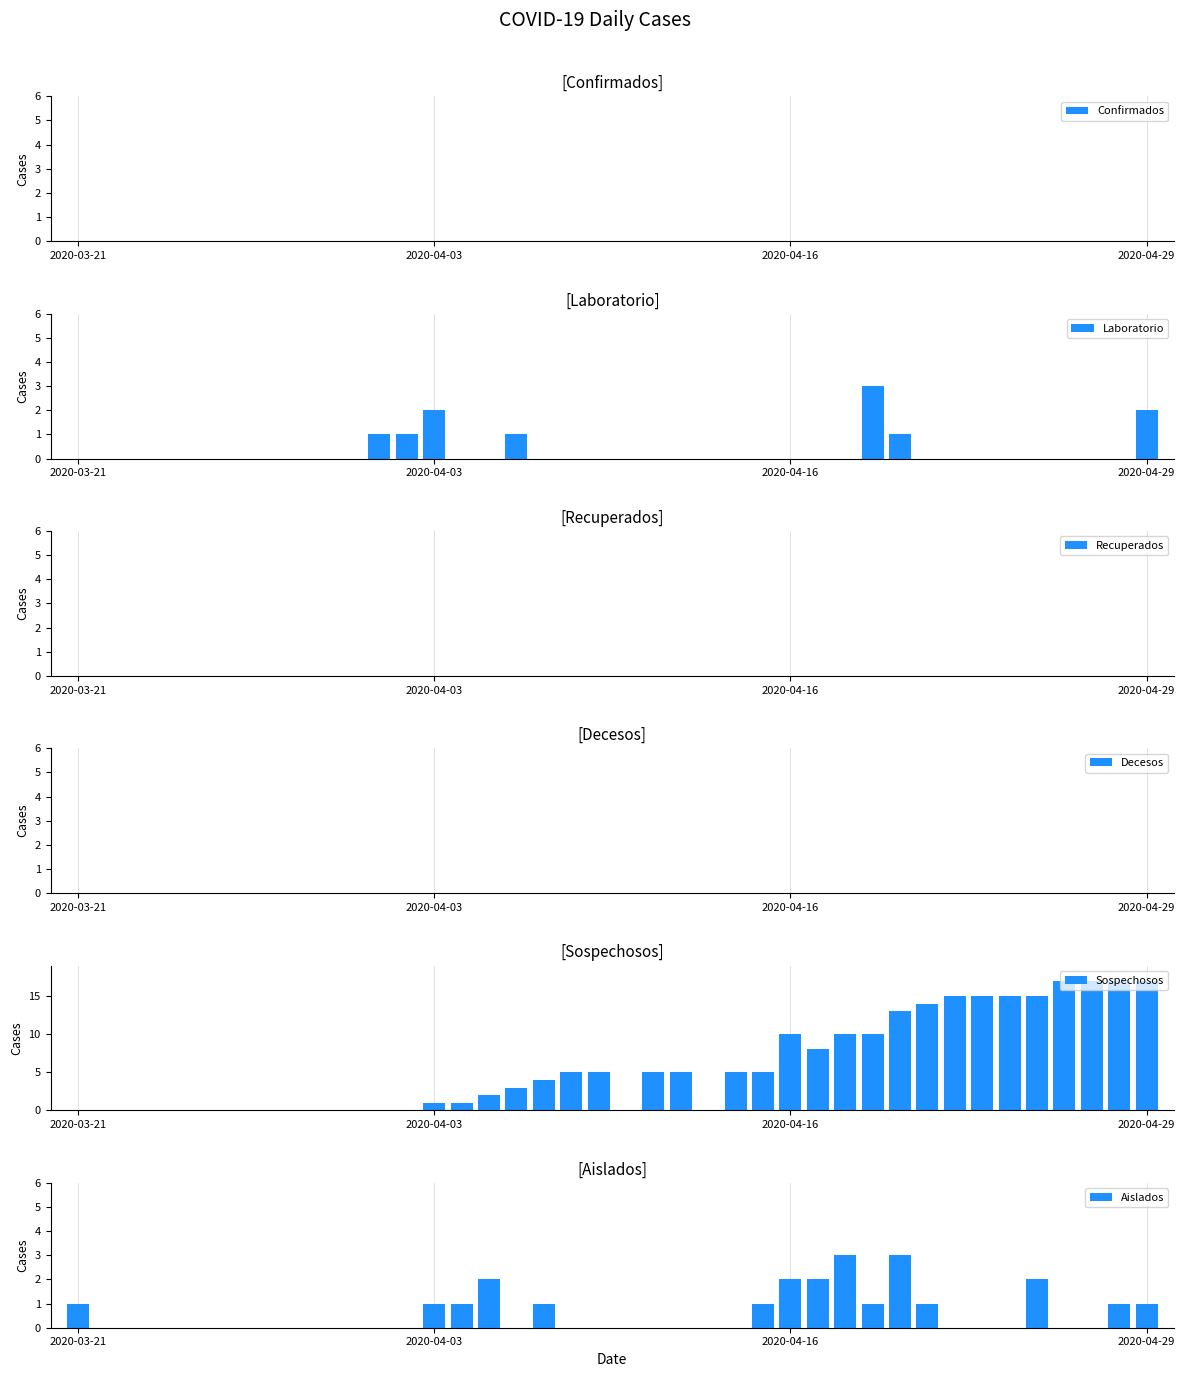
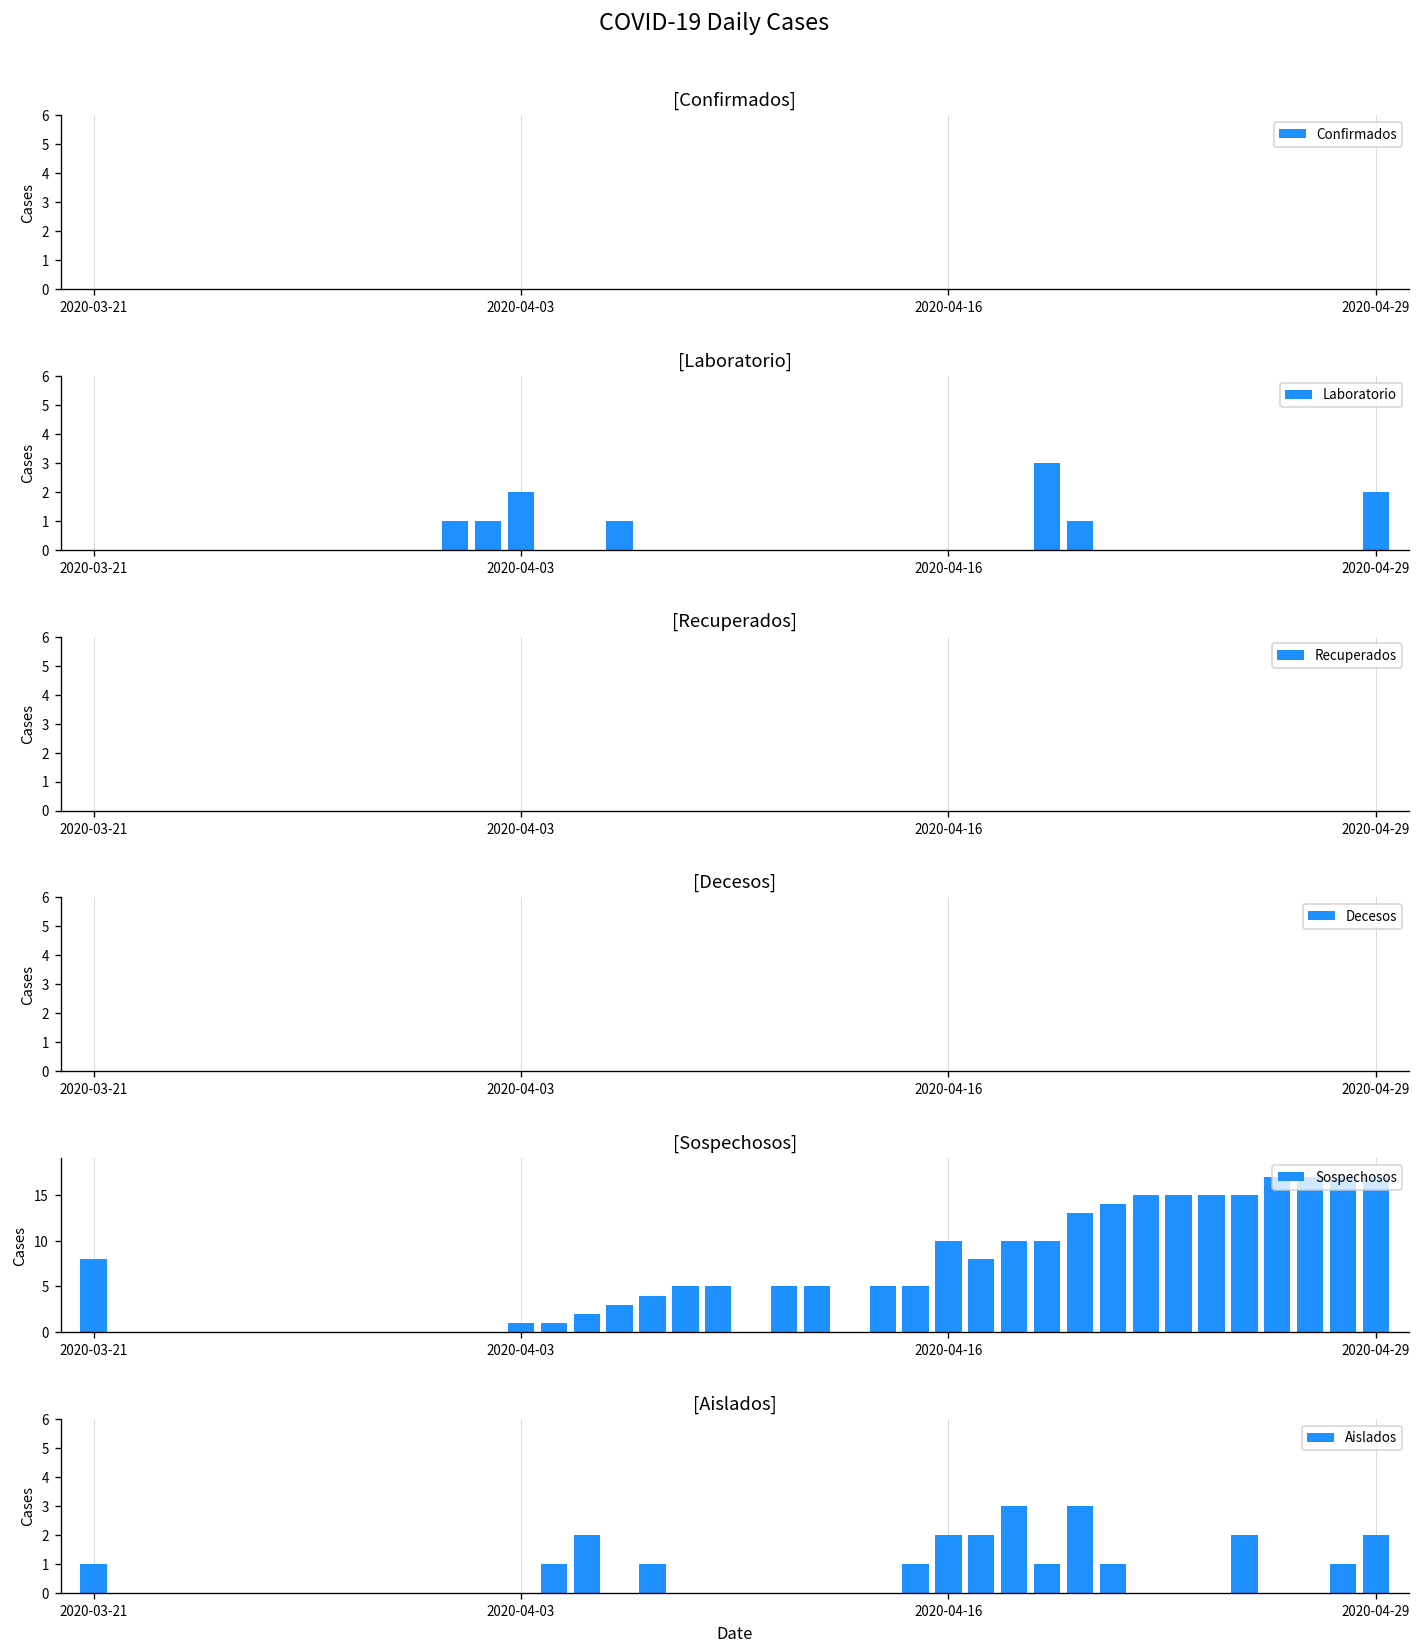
[Sospechosos], 2020-03-21: 0 -> 8
[Aislados], 2020-04-03: 1 -> 0
[Aislados], 2020-04-29: 1 -> 2
